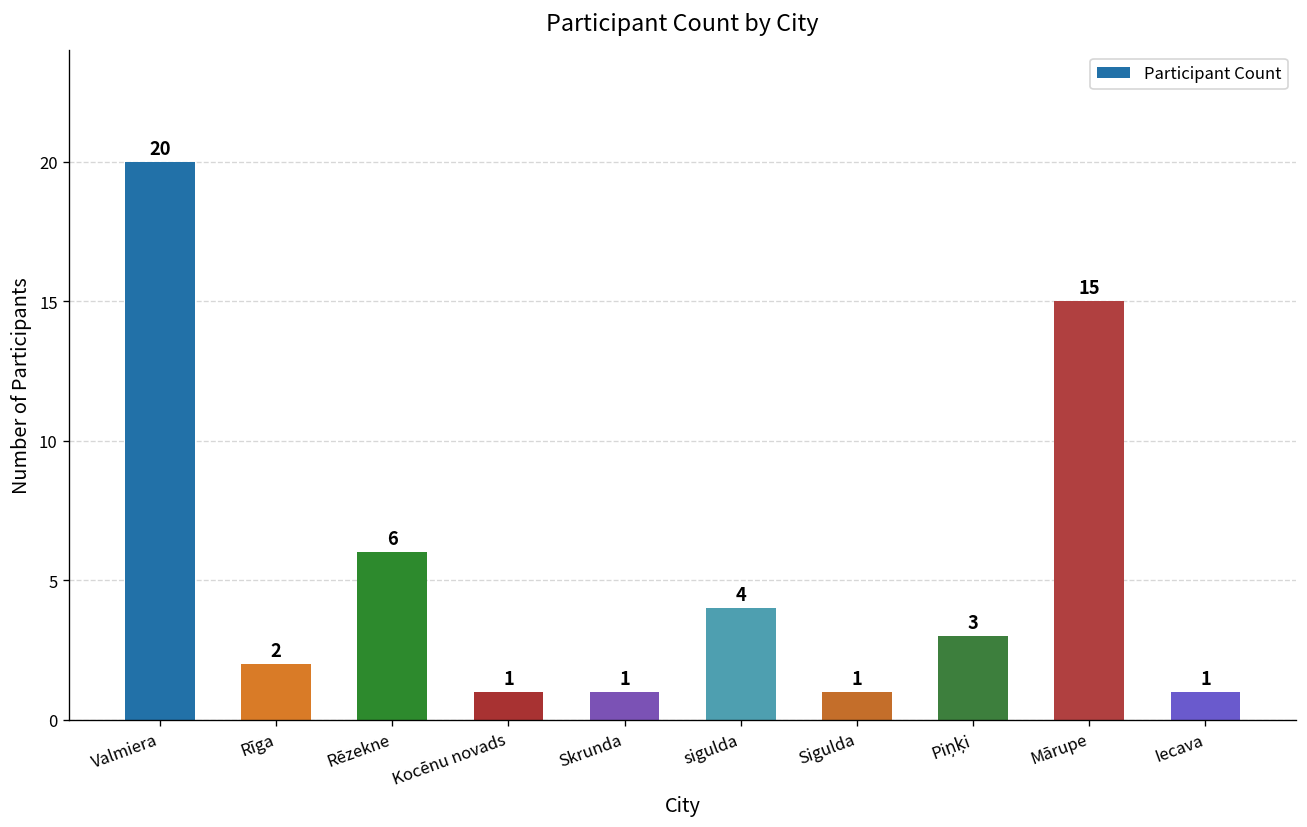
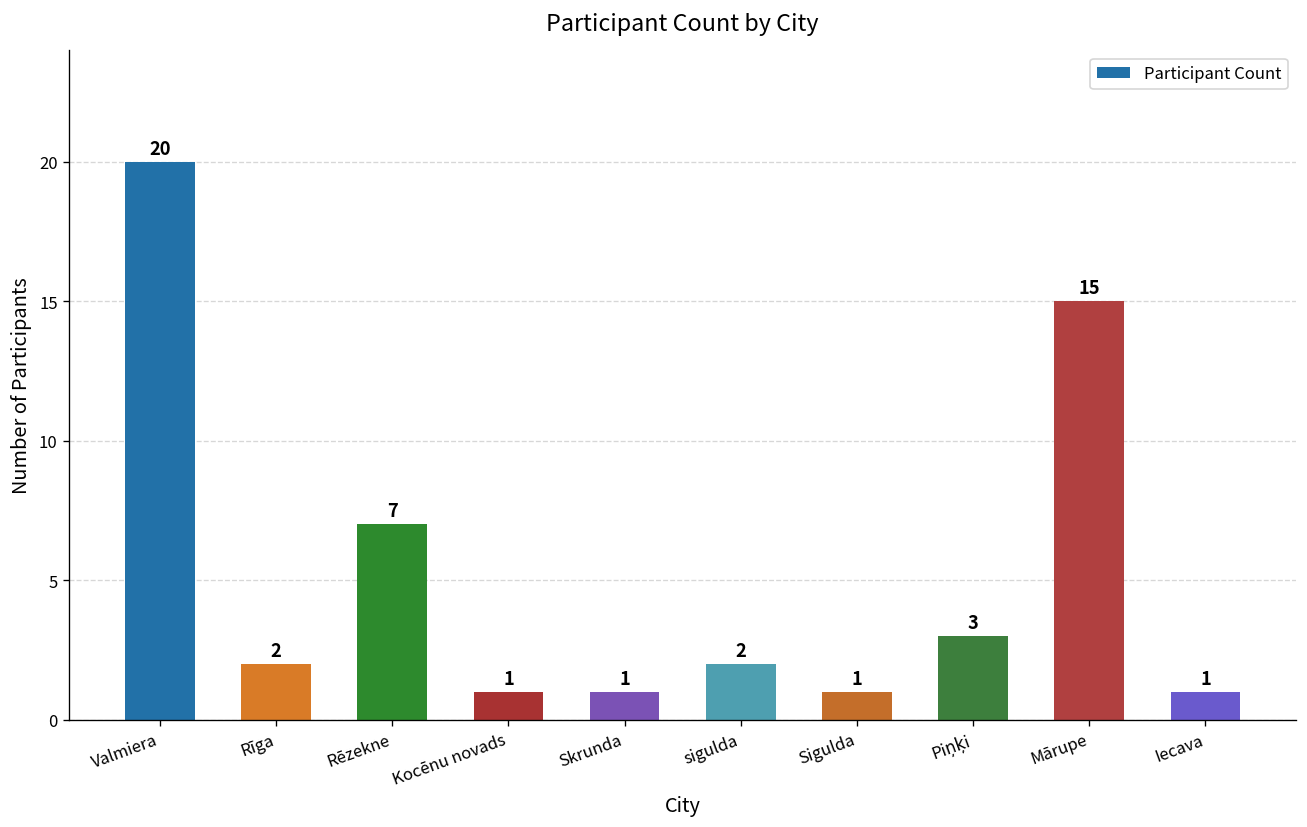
Rēzekne: 6 -> 7
sigulda: 4 -> 2
